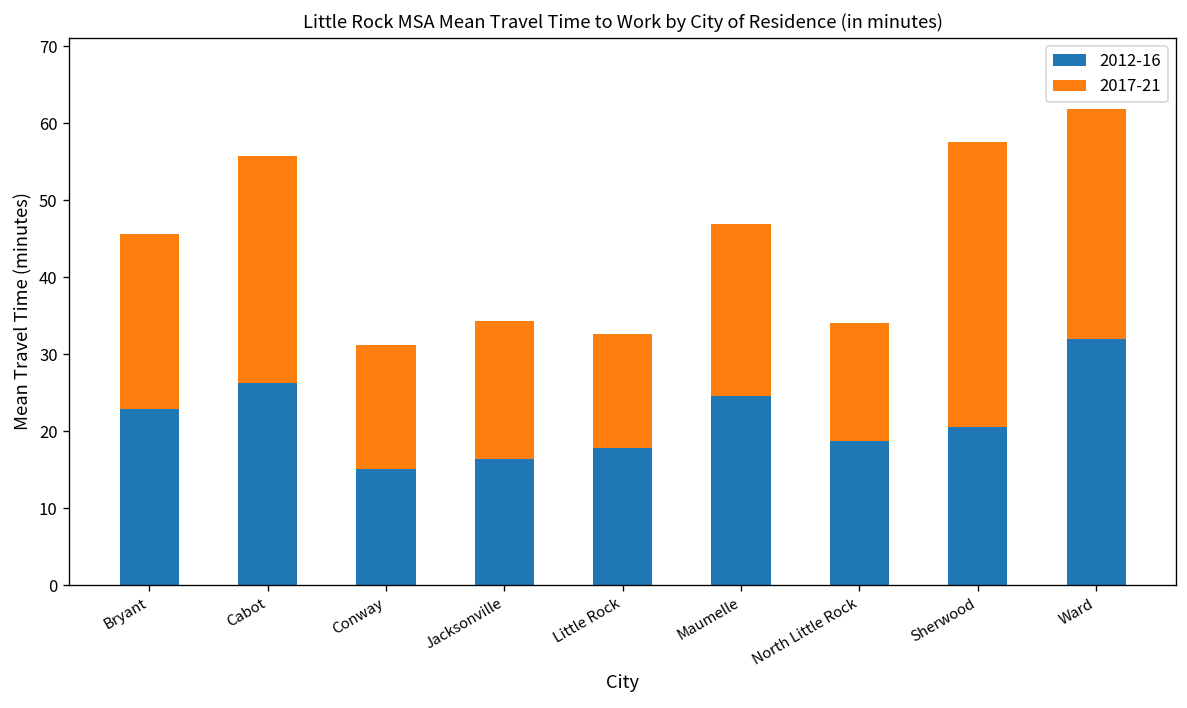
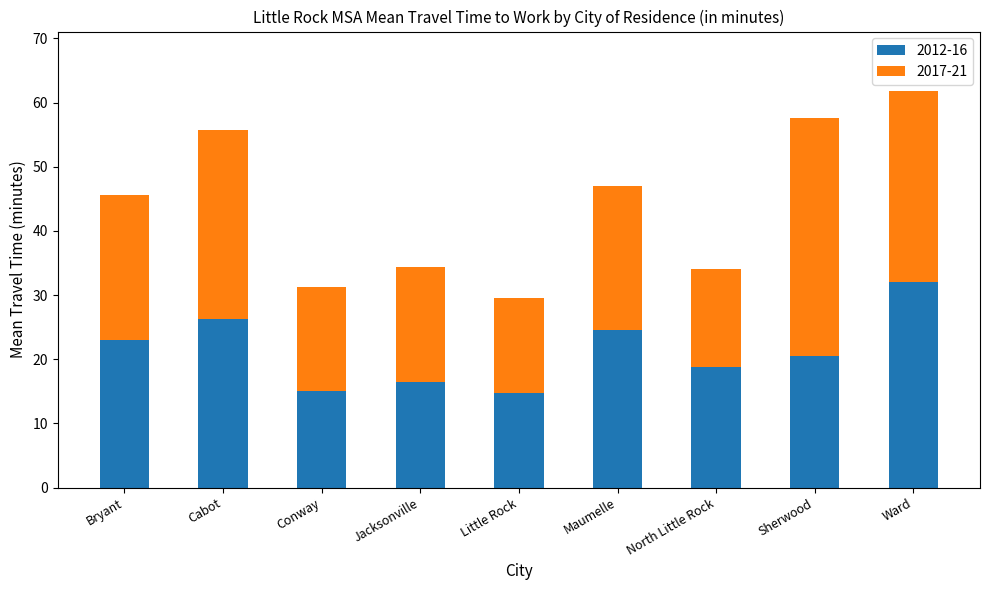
2012-16, Little Rock: 18 -> 15
